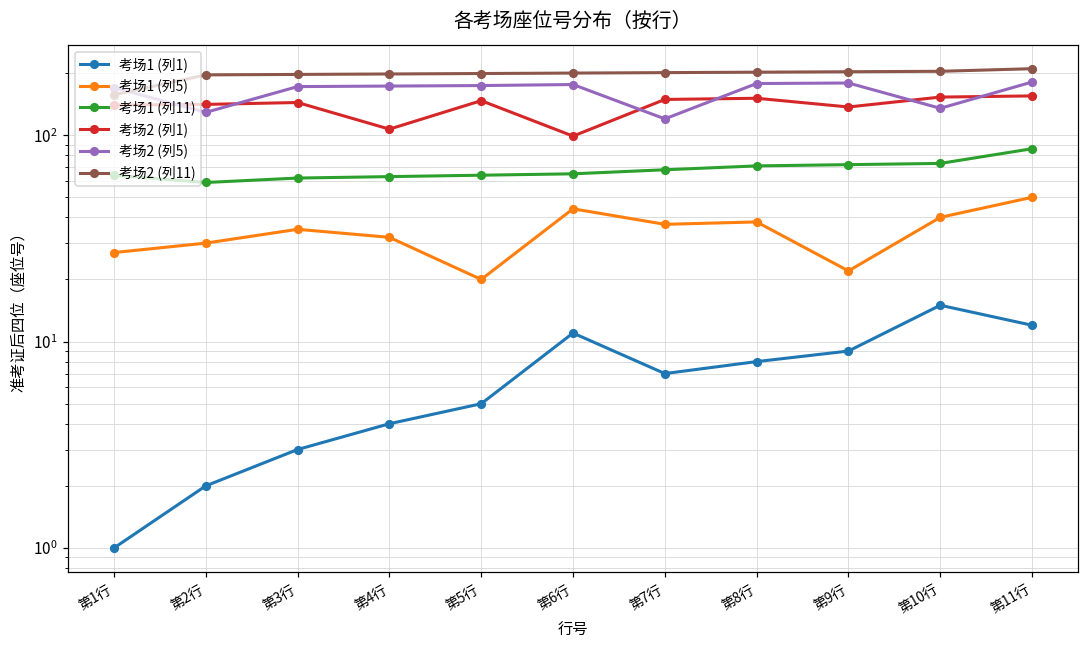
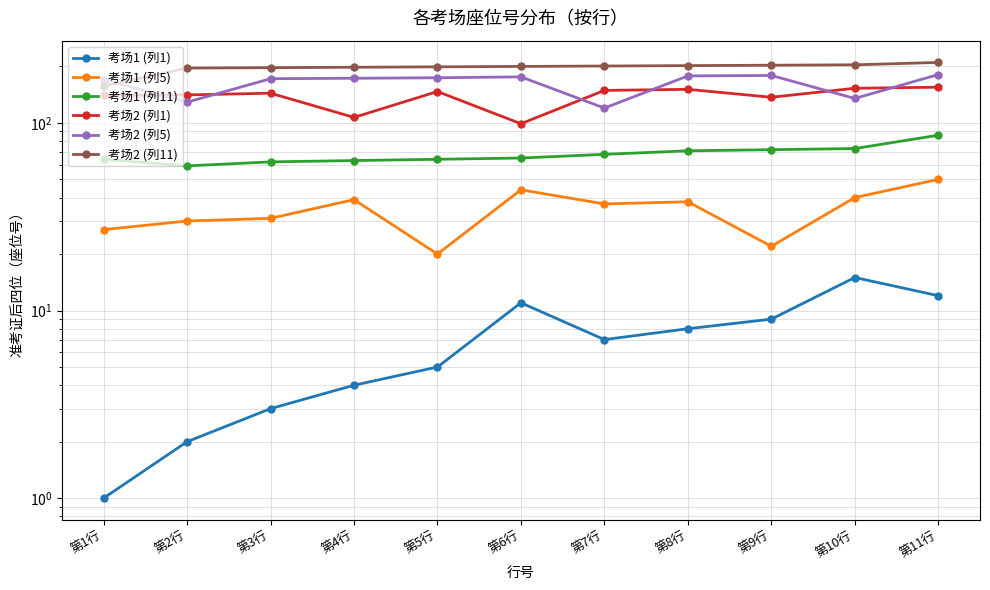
考场1 (列5), 第3行: 35 -> 31
考场1 (列5), 第4行: 32 -> 39
